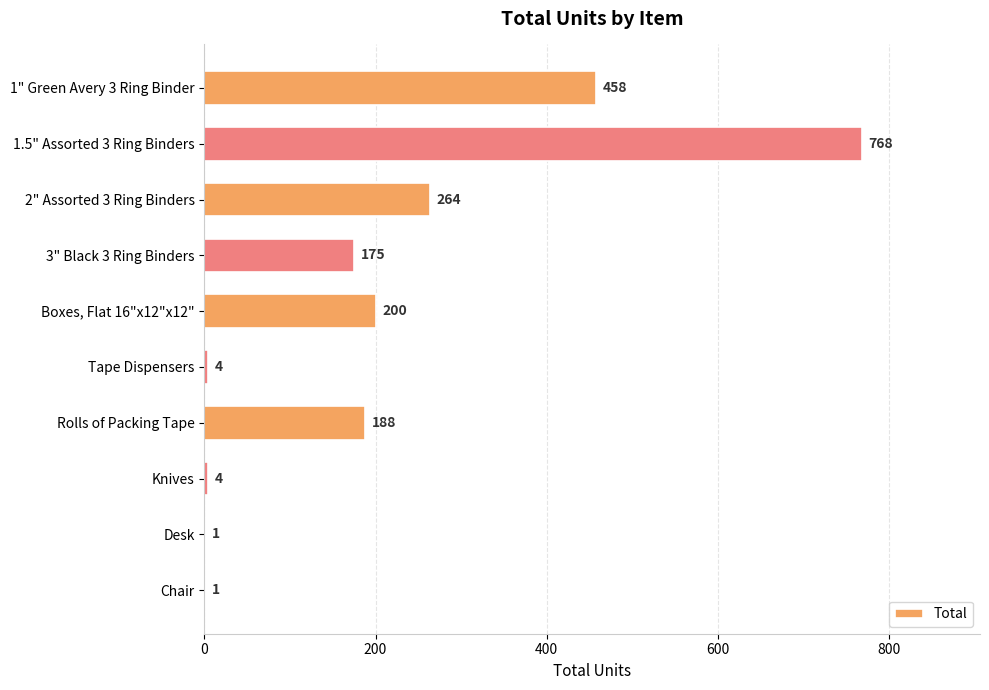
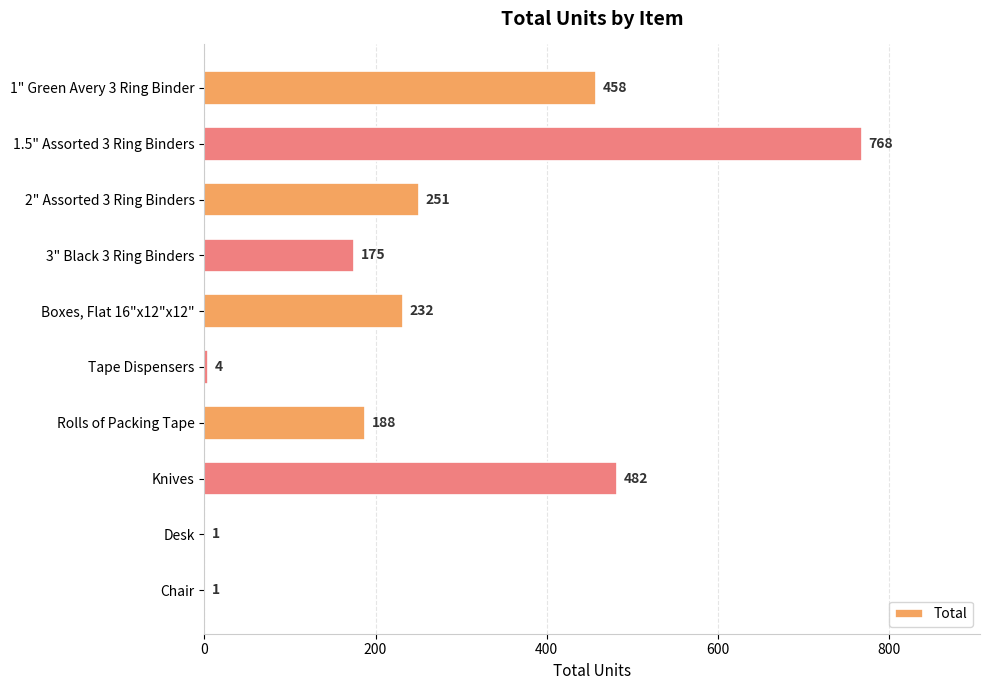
2" Assorted 3 Ring Binders: 264 -> 251
Boxes, Flat 16"x12"x12": 200 -> 232
Knives: 4 -> 482
